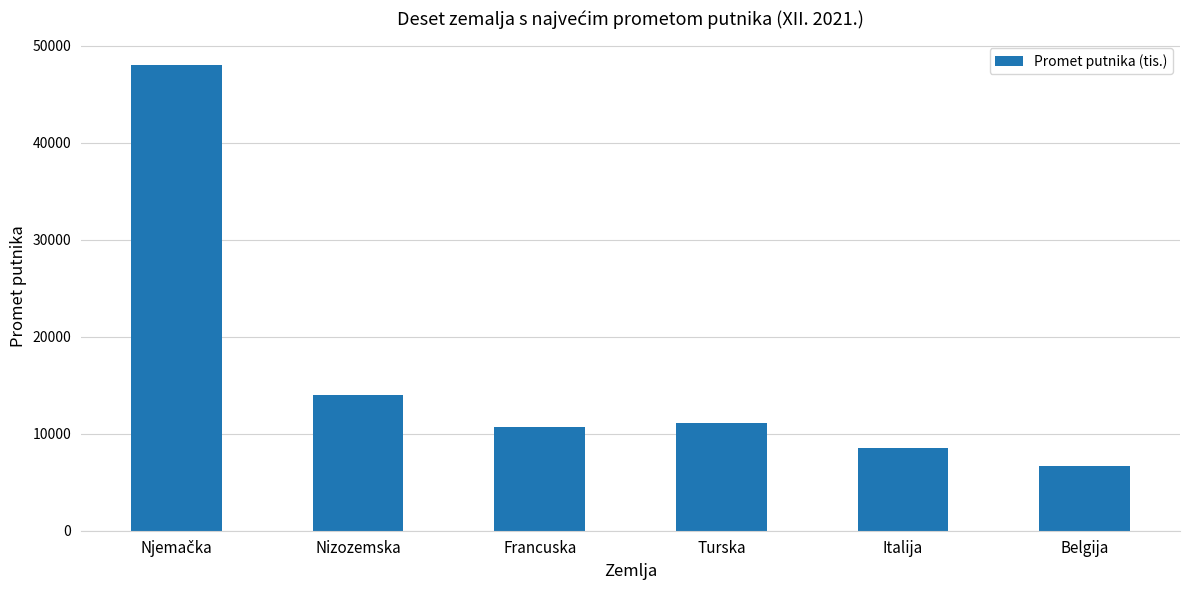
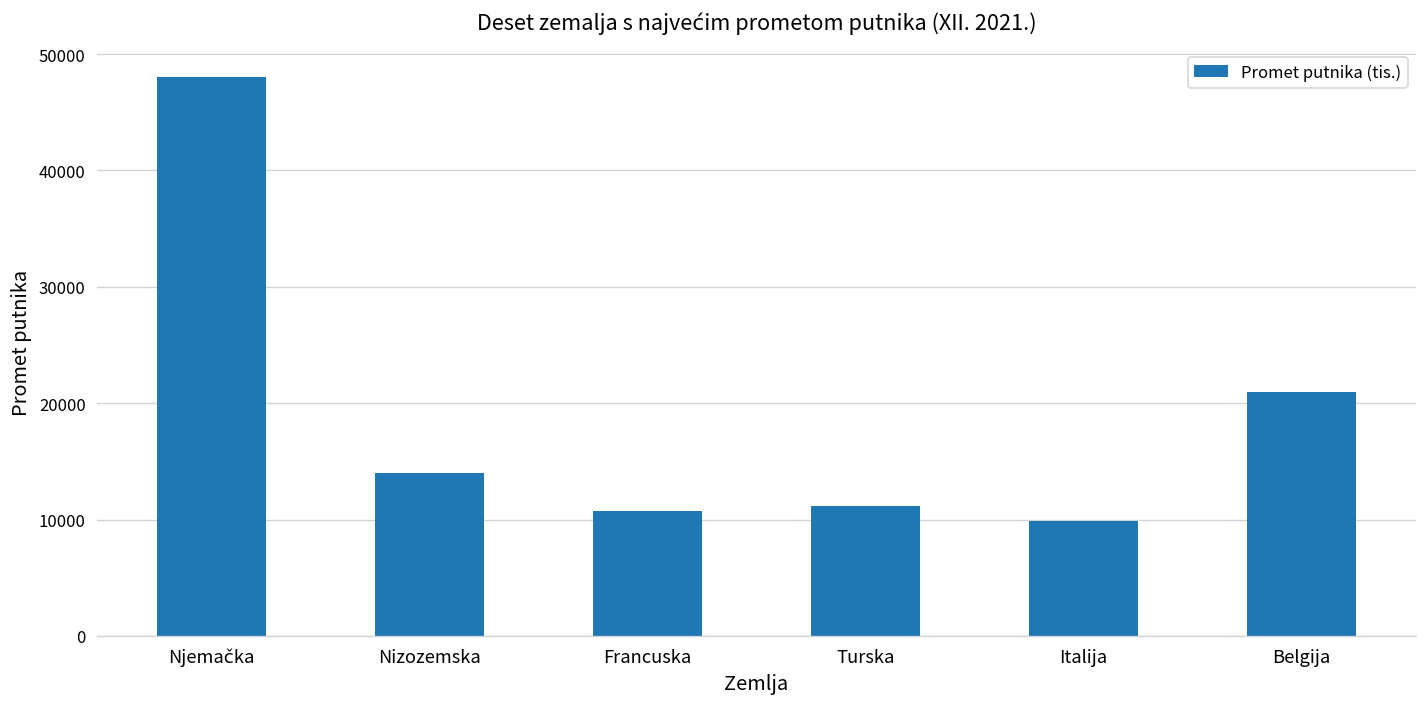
Italija: 9000 -> 10000
Belgija: 7000 -> 21000
